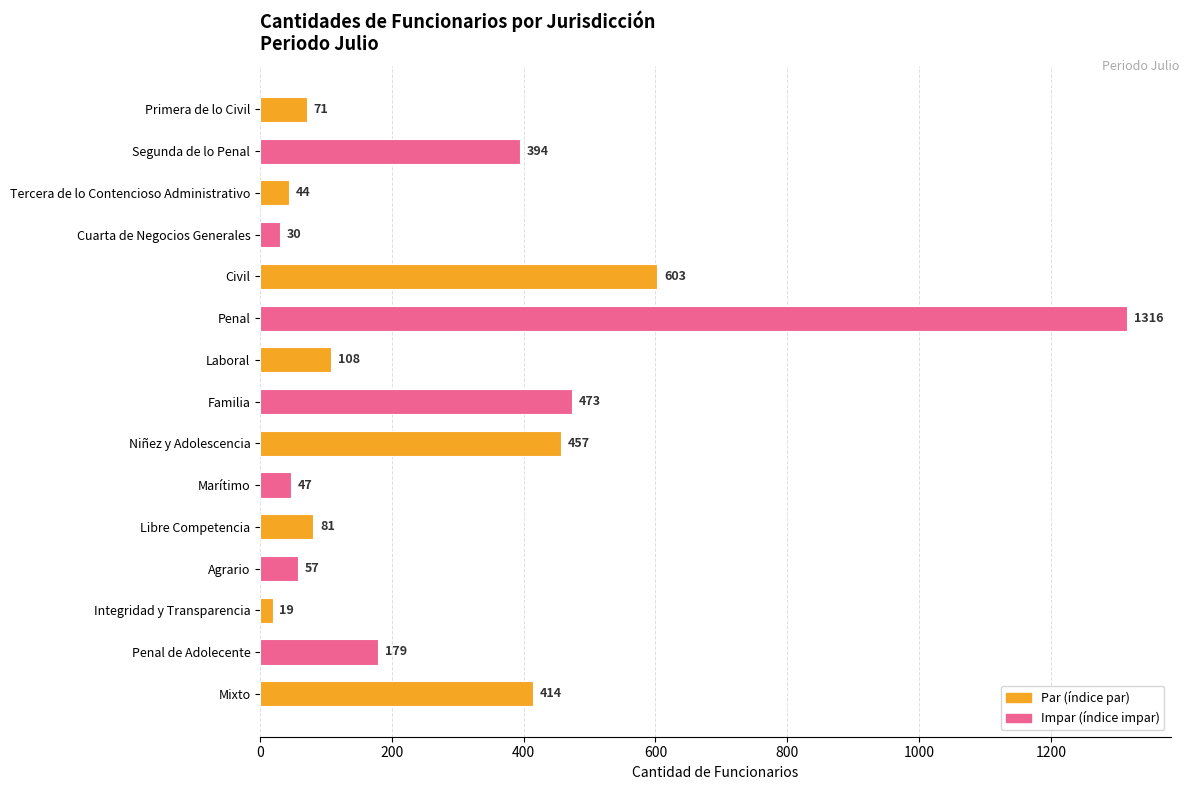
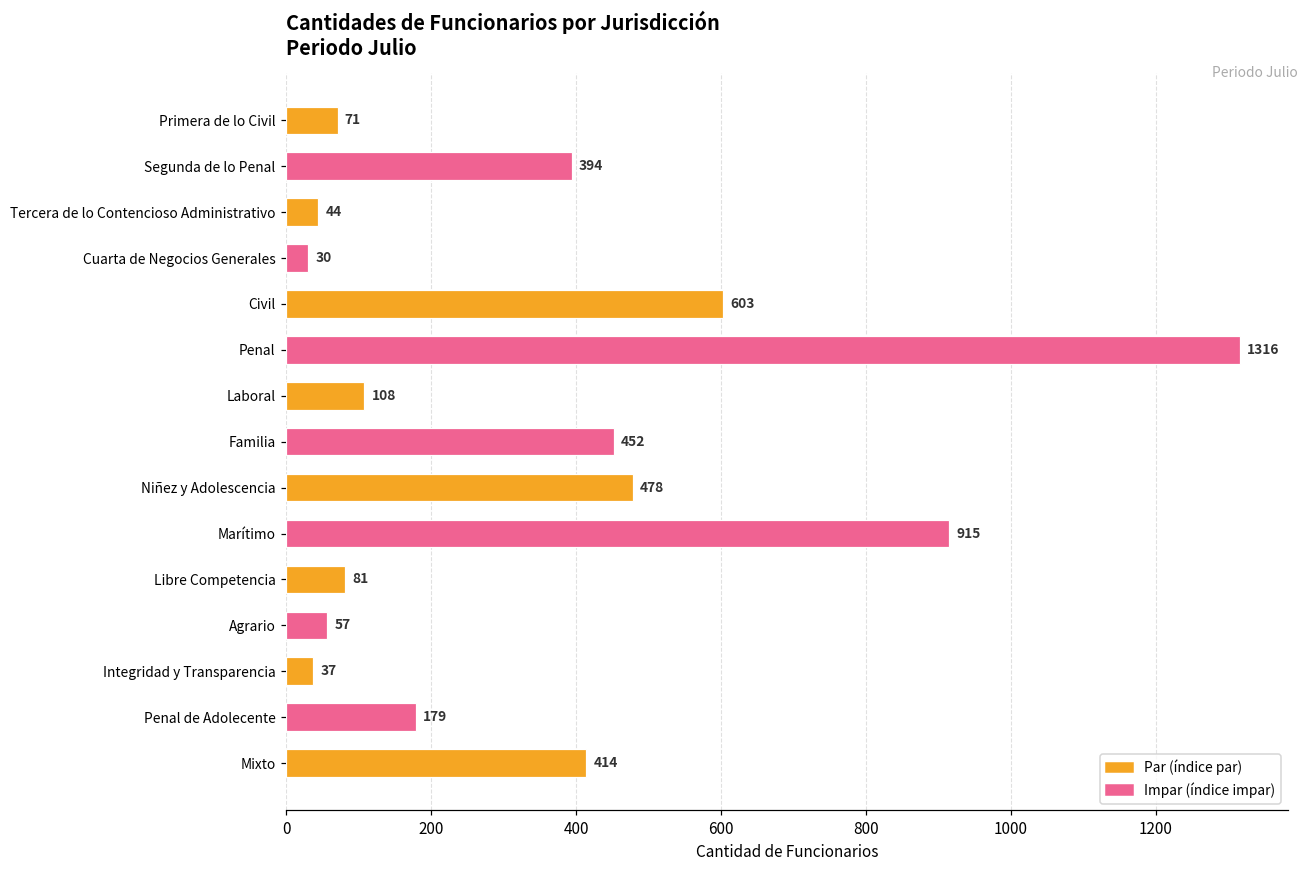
Familia: 473 -> 452
Niñez y Adolescencia: 457 -> 478
Marítimo: 47 -> 915
Integridad y Transparencia: 19 -> 37
